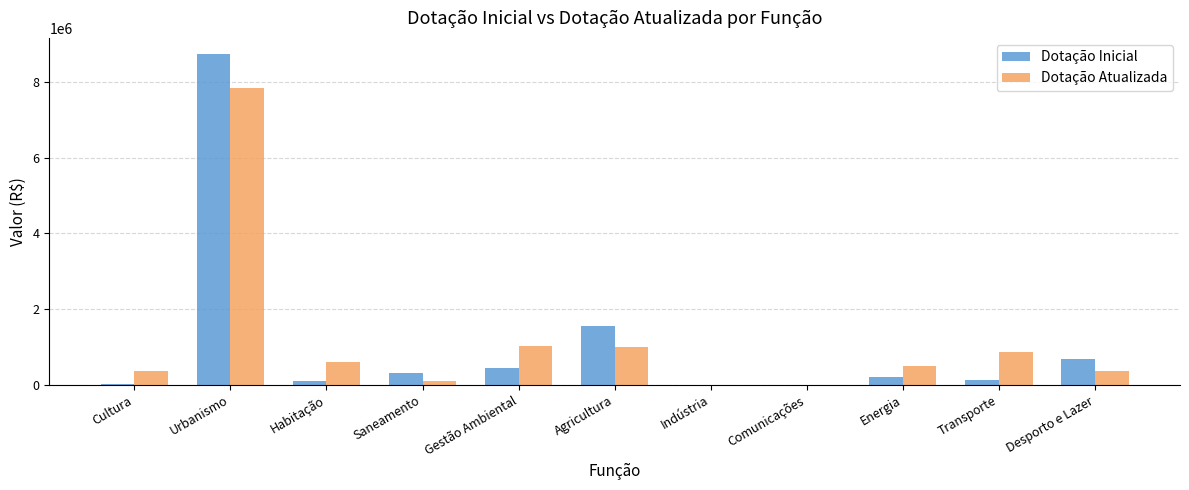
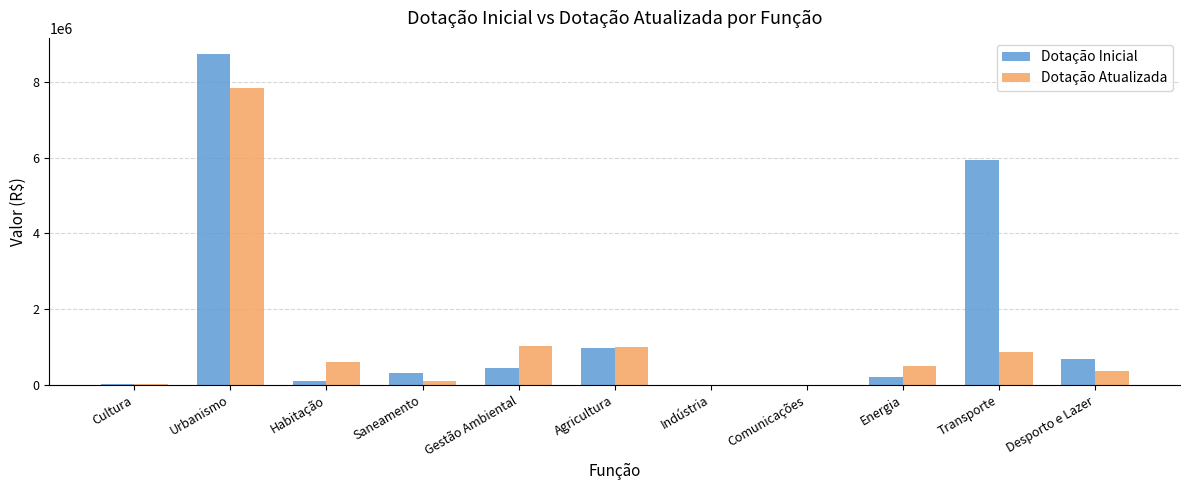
Dotação Atualizada, Cultura: 400000 -> 0
Dotação Inicial, Agricultura: 1600000 -> 1000000
Dotação Inicial, Transporte: 100000 -> 5900000
